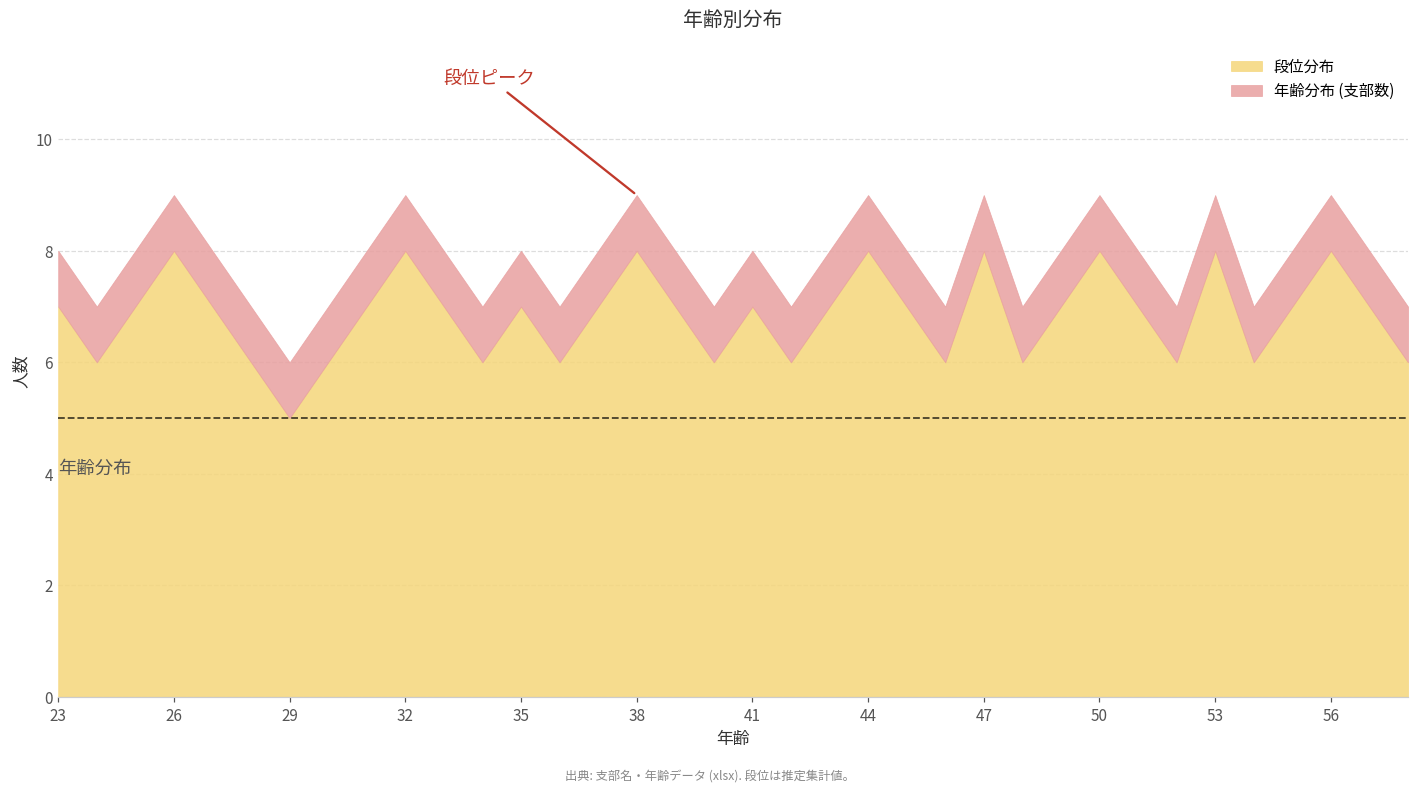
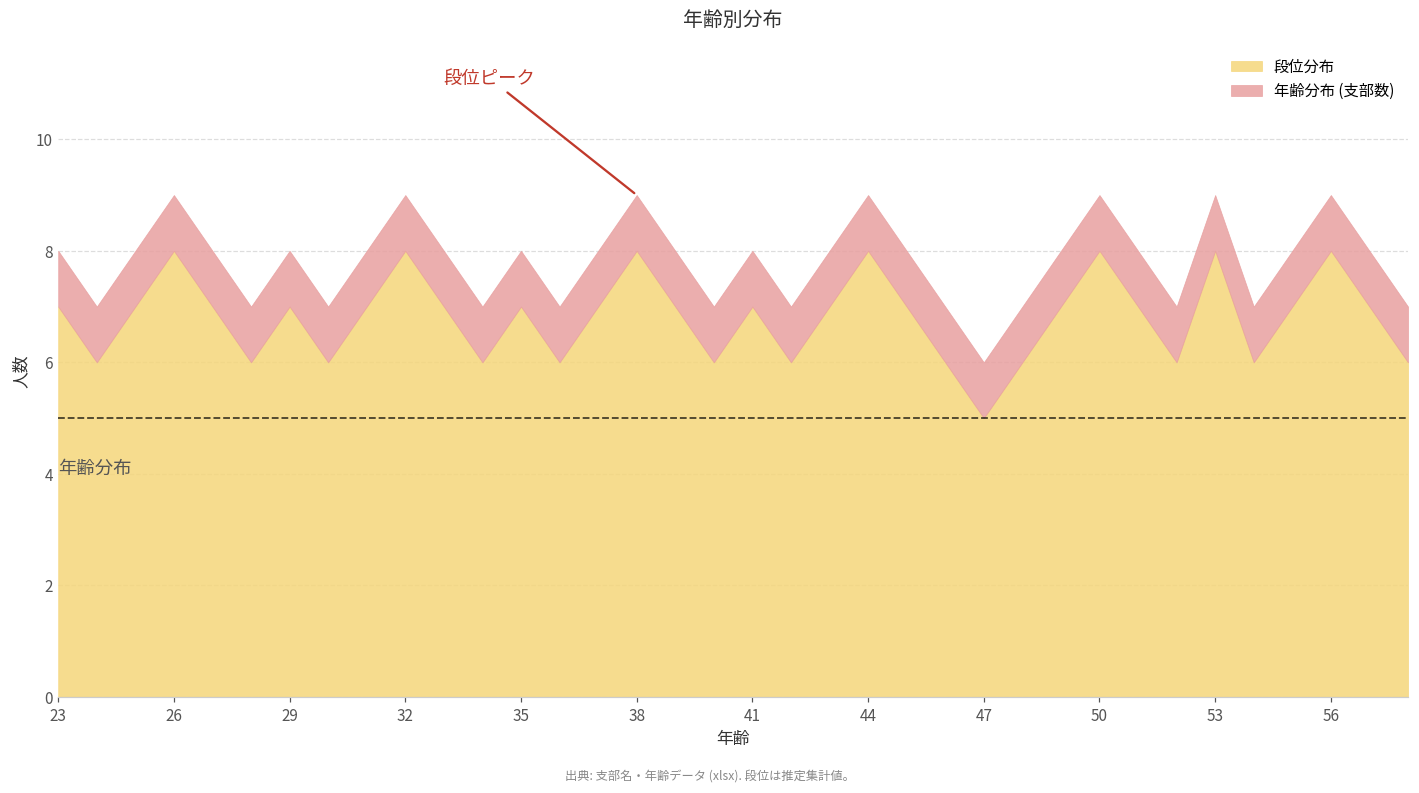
段位分布, 29: 5 -> 7
段位分布, 47: 8 -> 5
